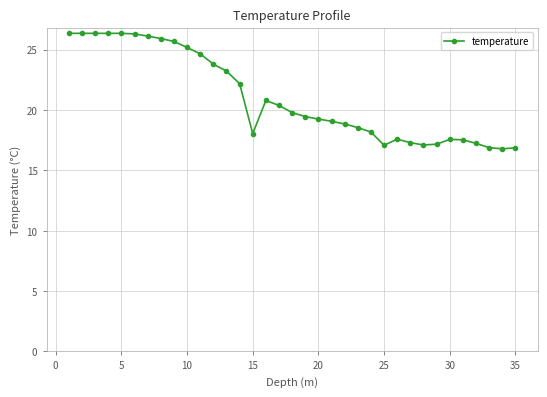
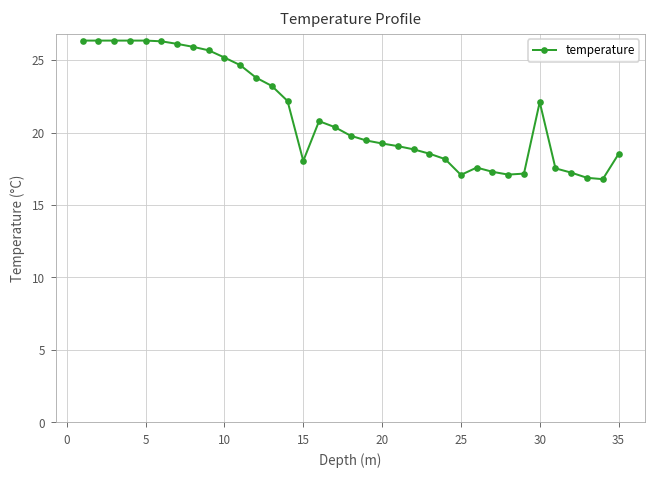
30: 17.6 -> 22.1
35: 16.9 -> 18.5
